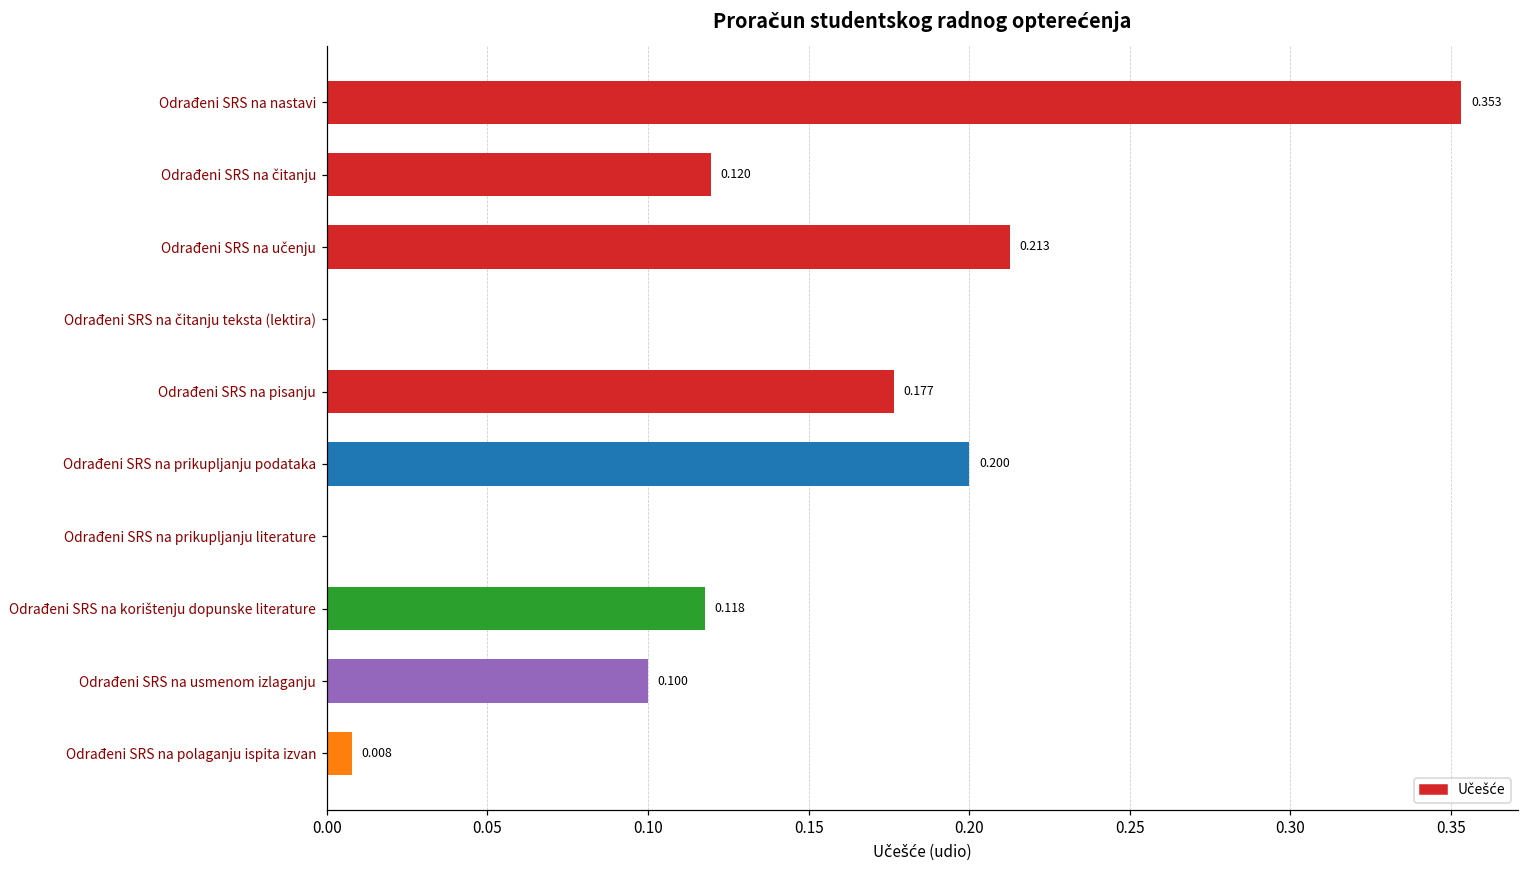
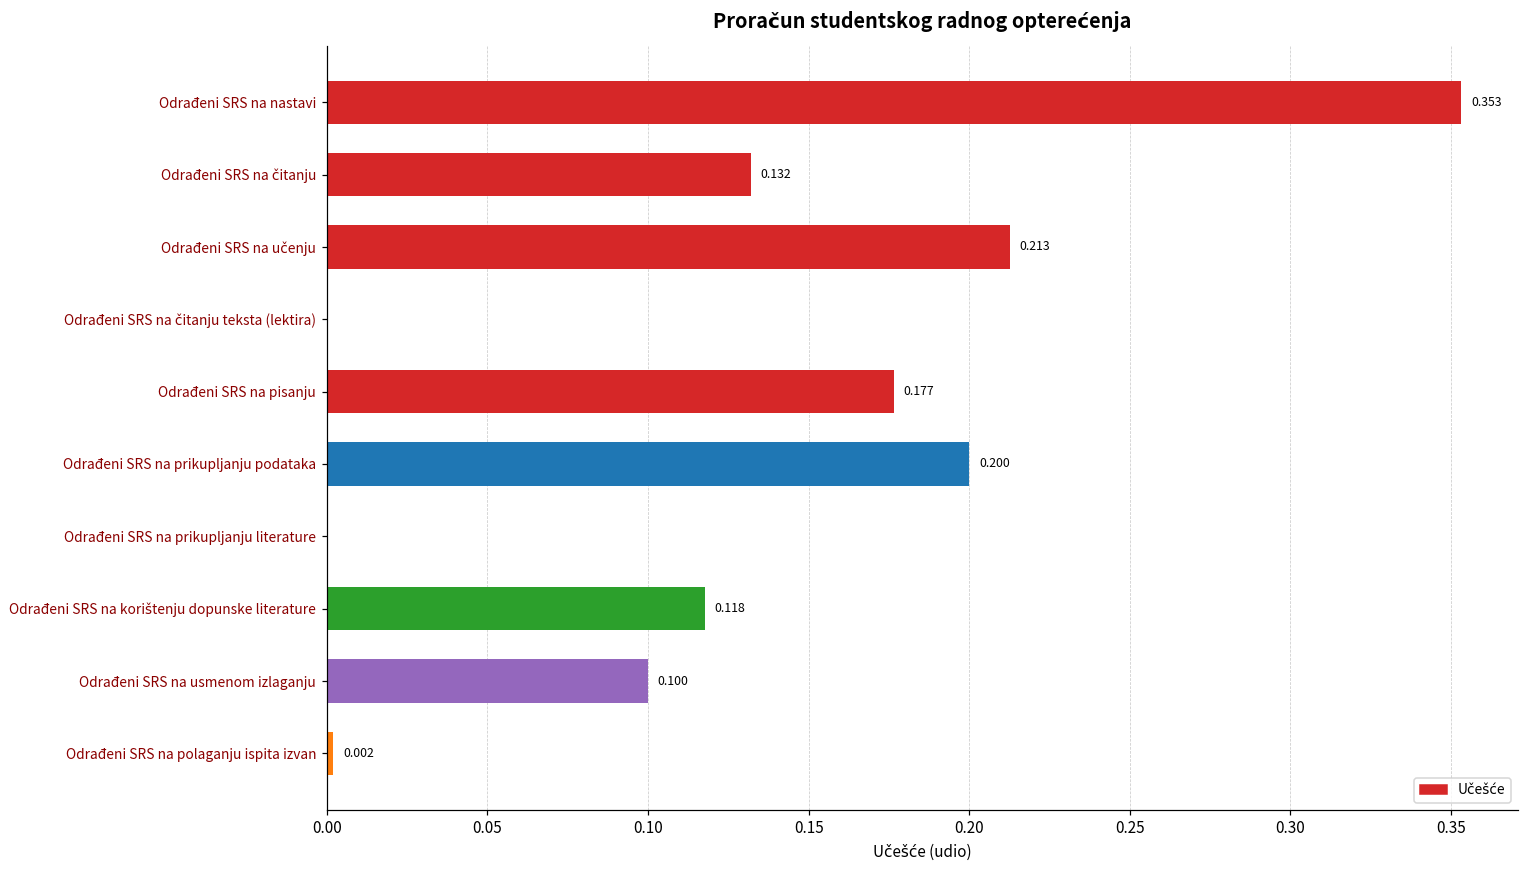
Odrađeni SRS na čitanju: 0.120 -> 0.132
Odrađeni SRS na polaganju ispita izvan: 0.008 -> 0.002
